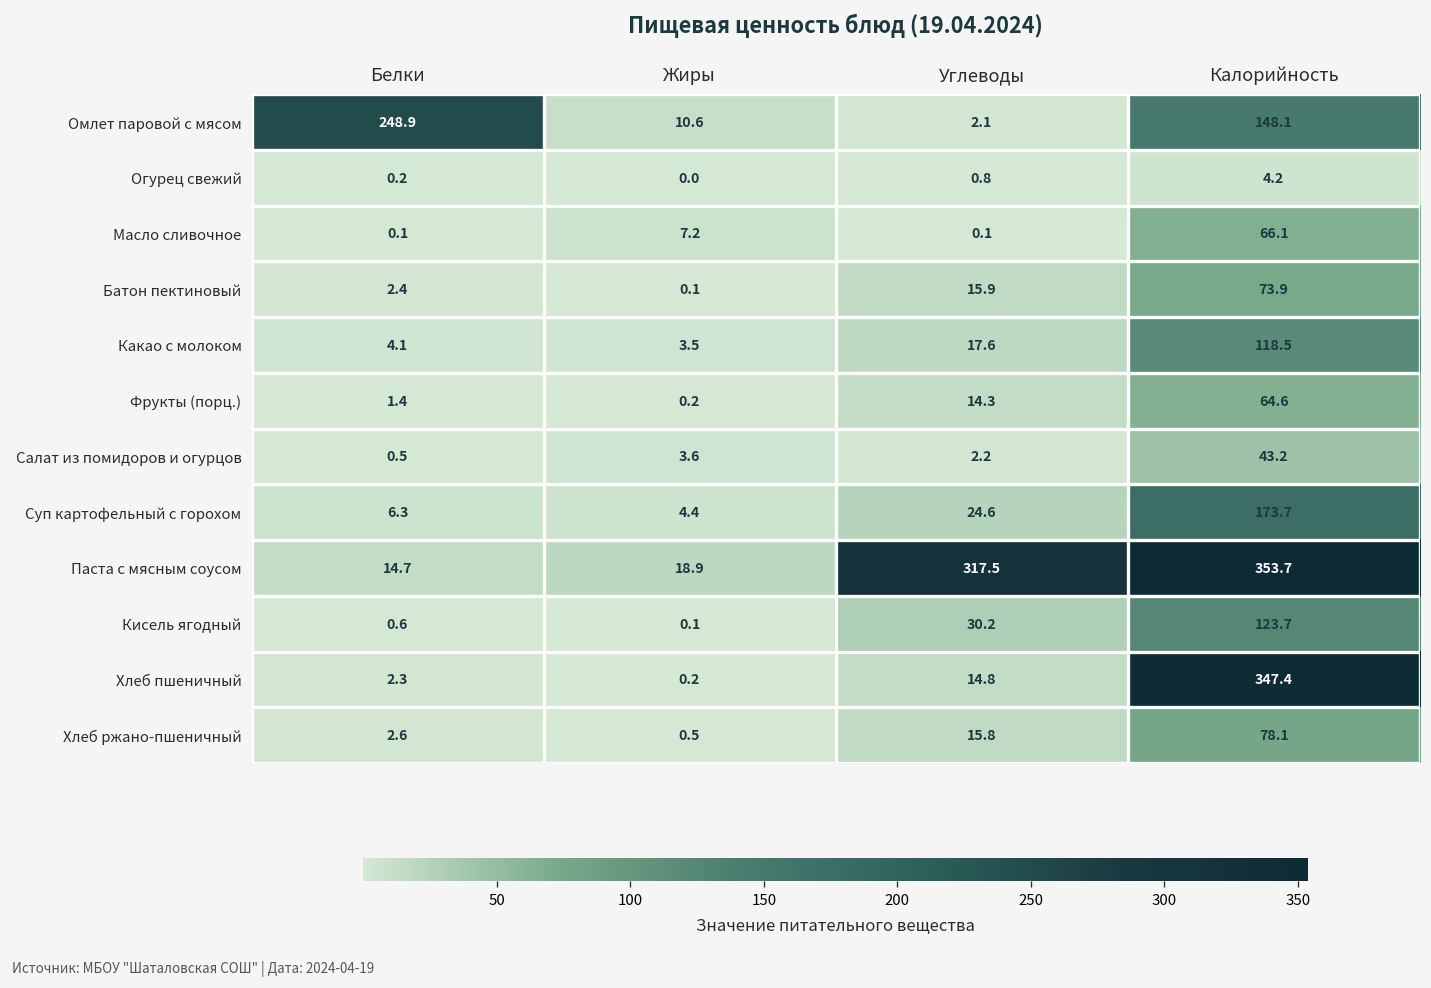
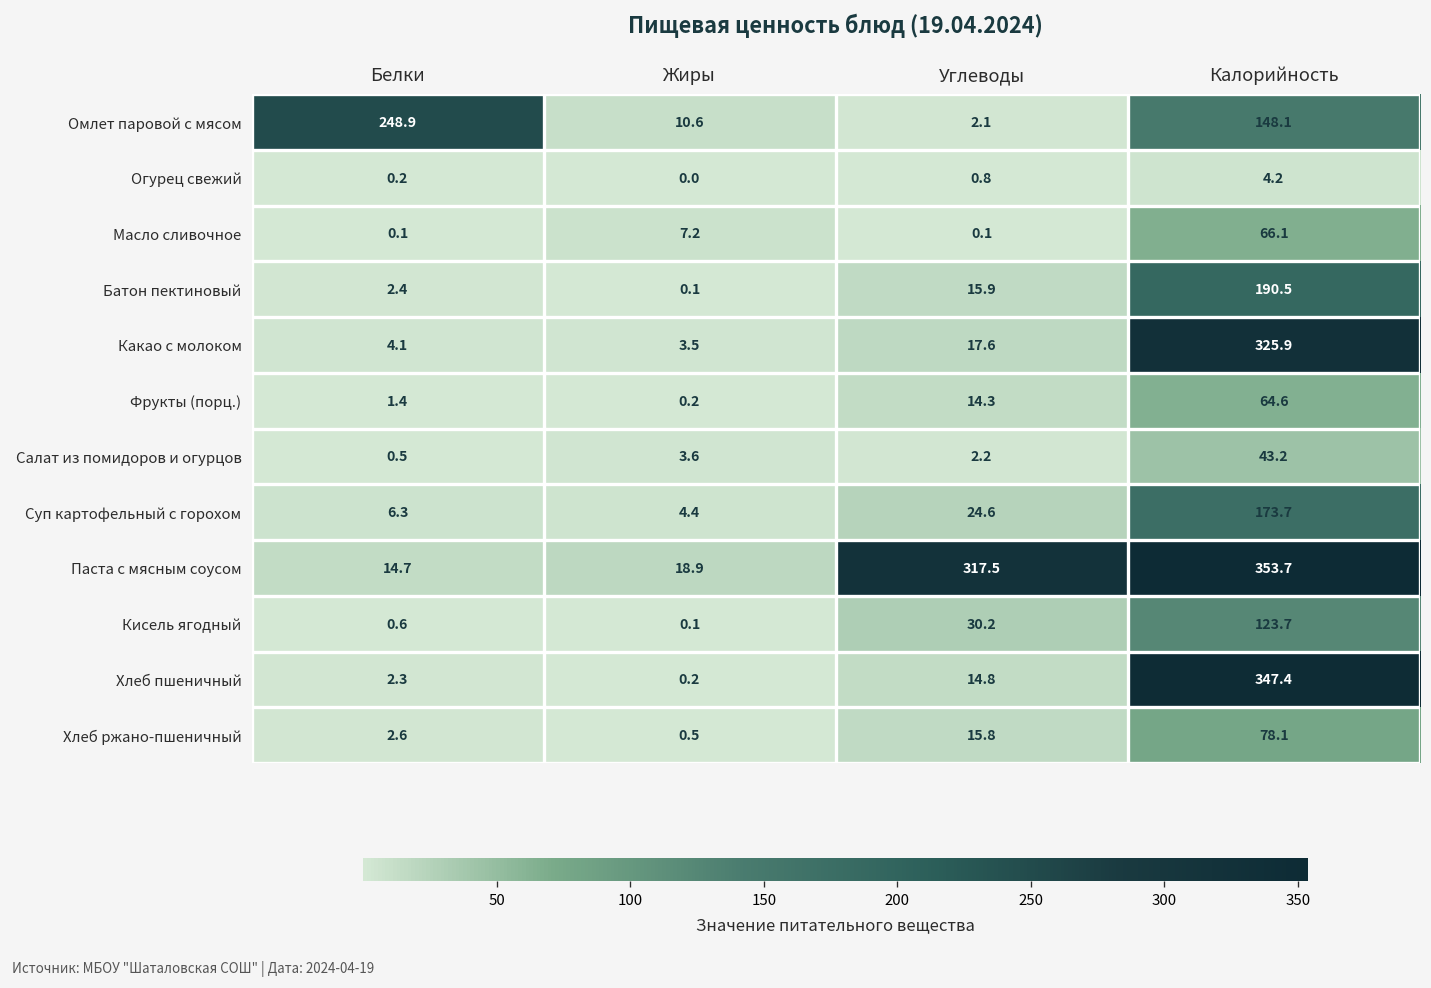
Батон пектиновый, Калорийность: 73.9 -> 190.5
Какао с молоком, Калорийность: 118.5 -> 325.9
